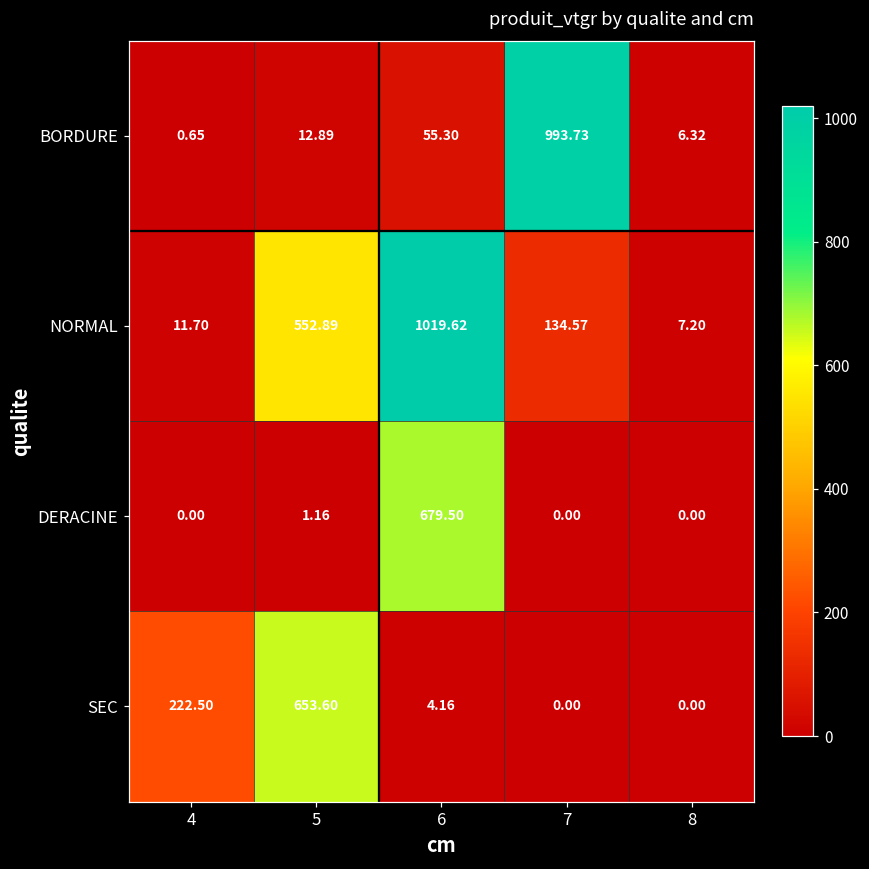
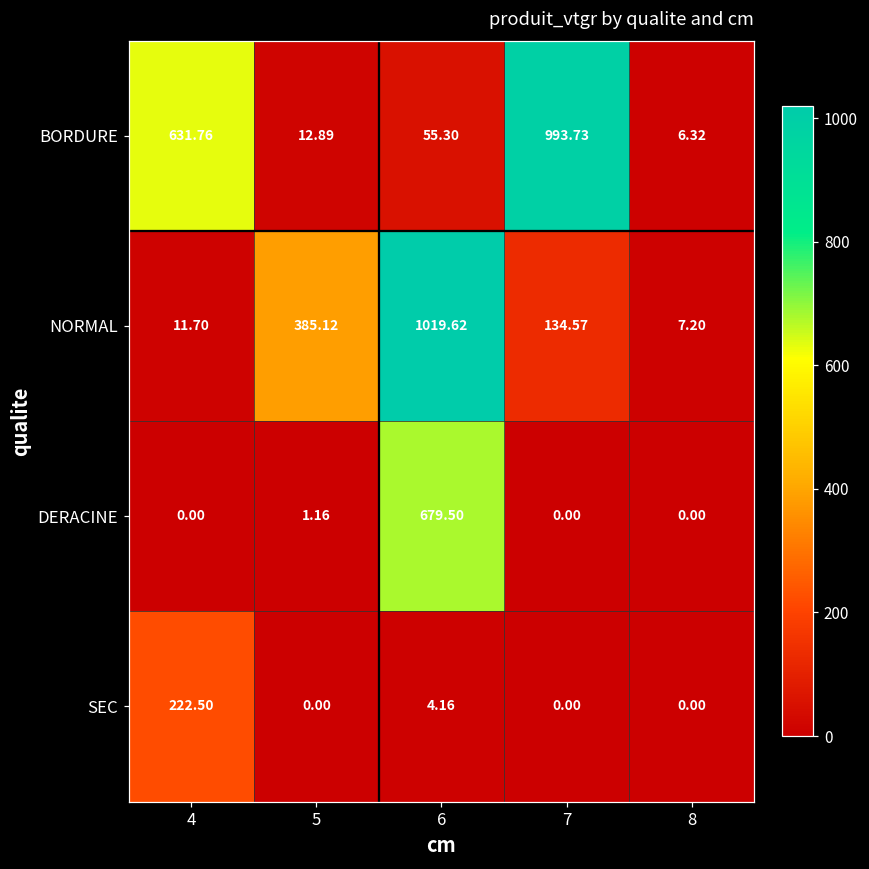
BORDURE, 4: 0.65 -> 631.76
NORMAL, 5: 552.89 -> 385.12
SEC, 5: 653.60 -> 0.00
